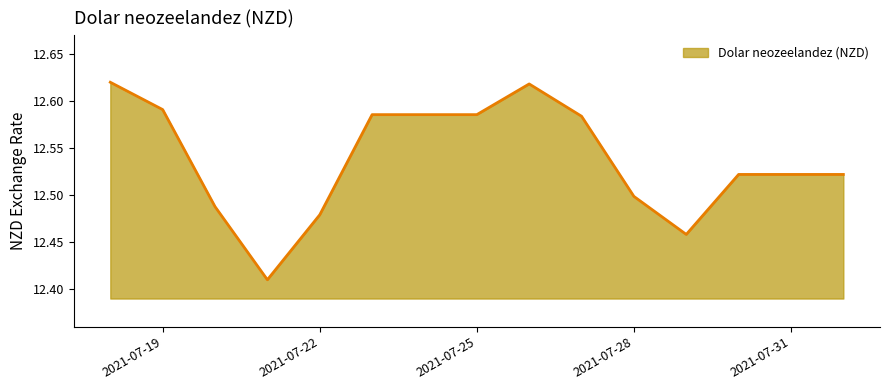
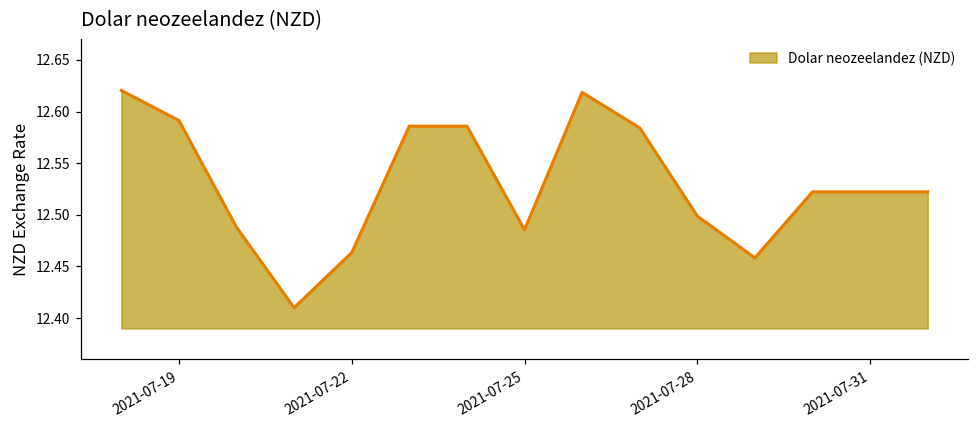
2021-07-22: 12.48 -> 12.46
2021-07-25: 12.59 -> 12.49
